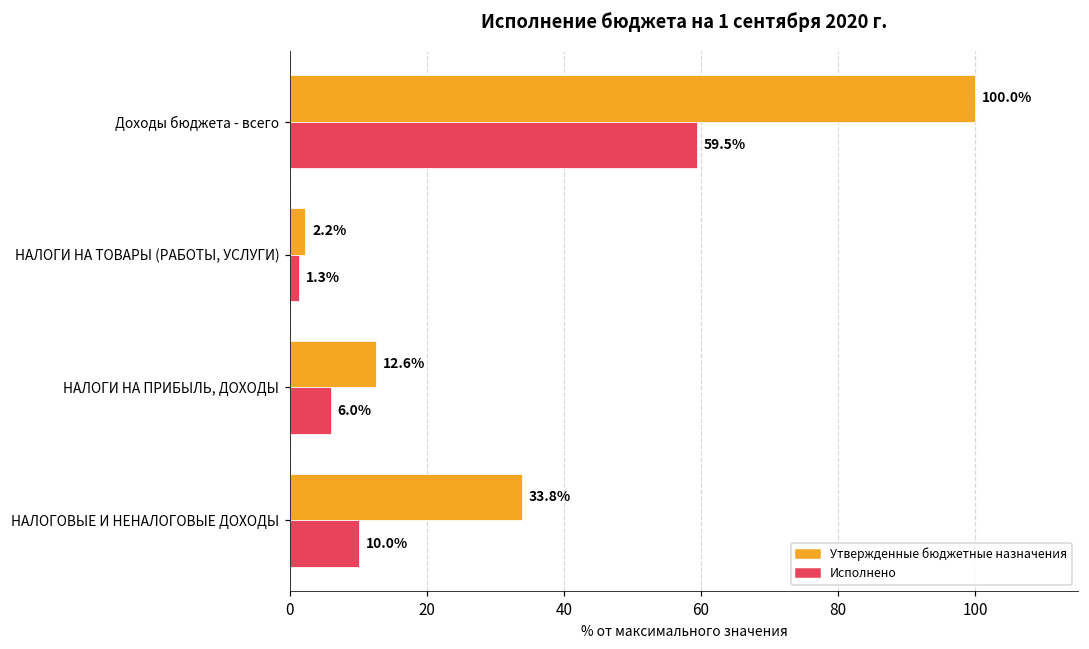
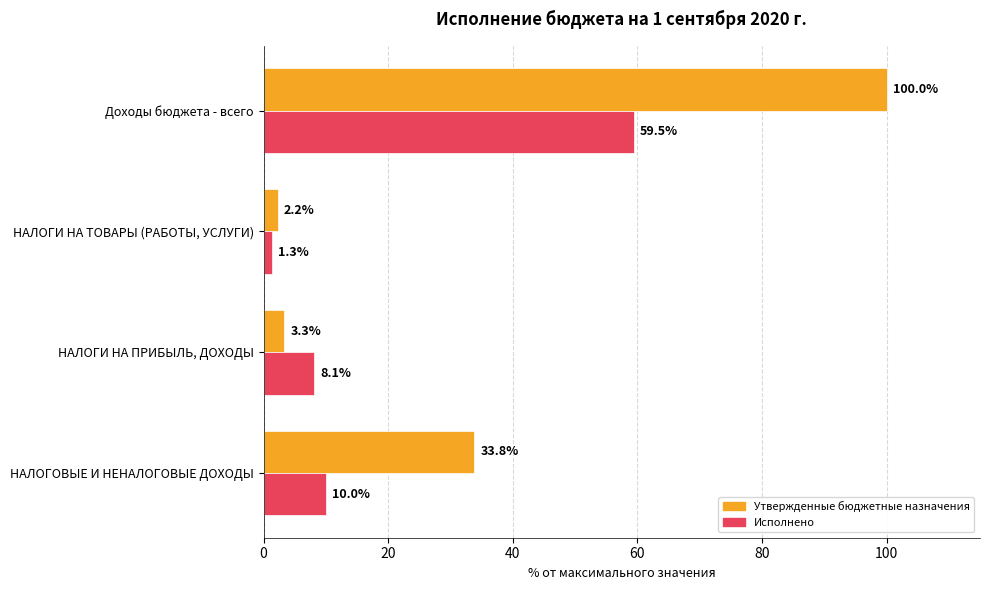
Утвержденные бюджетные назначения, НАЛОГИ НА ПРИБЫЛЬ, ДОХОДЫ: 12.6% -> 3.3%
Исполнено, НАЛОГИ НА ПРИБЫЛЬ, ДОХОДЫ: 6.0% -> 8.1%
